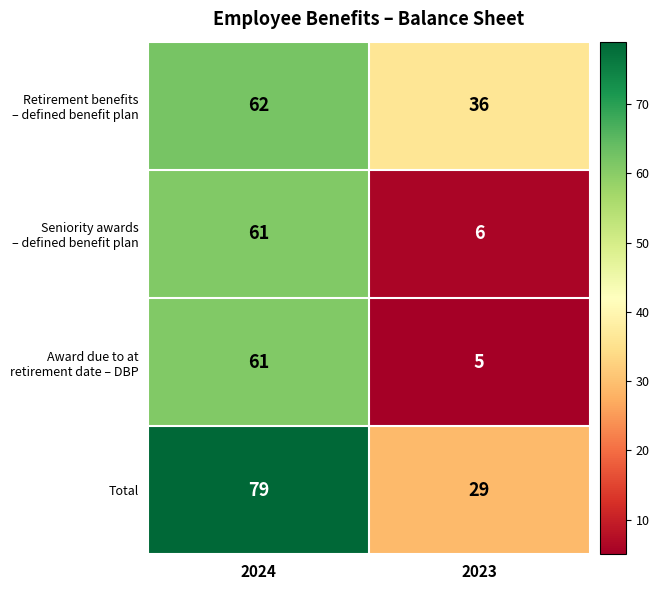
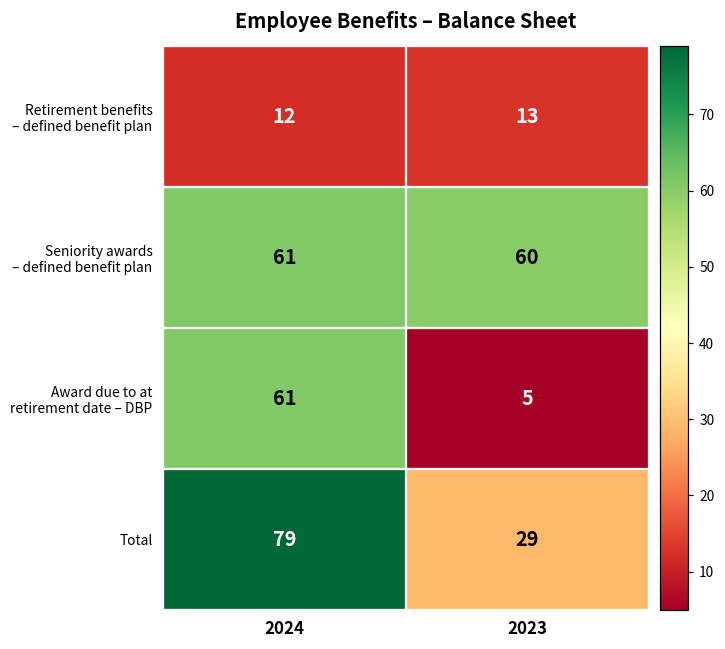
Retirement benefits – defined benefit plan, 2024: 62 -> 12
Retirement benefits – defined benefit plan, 2023: 36 -> 13
Seniority awards – defined benefit plan, 2023: 6 -> 60
